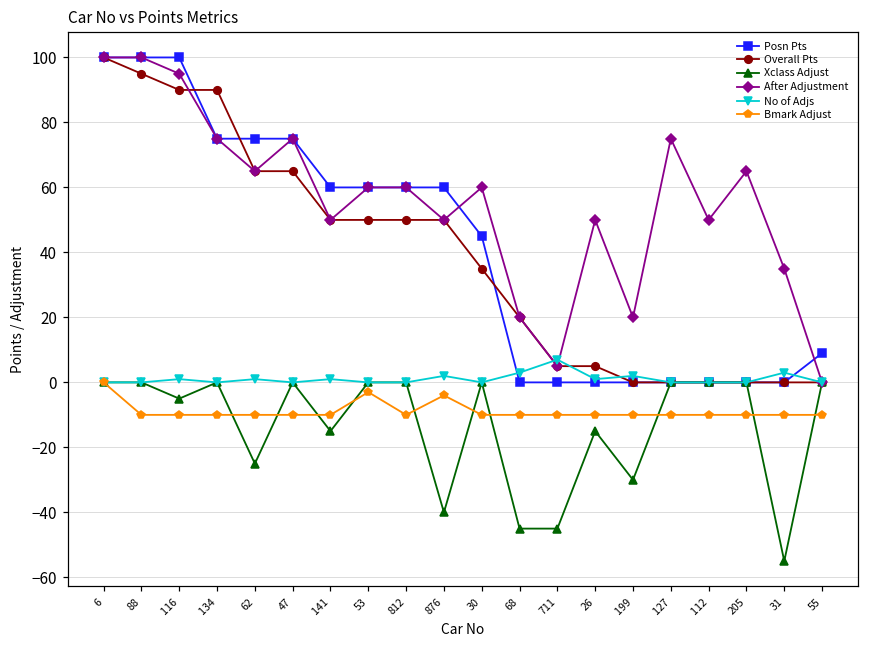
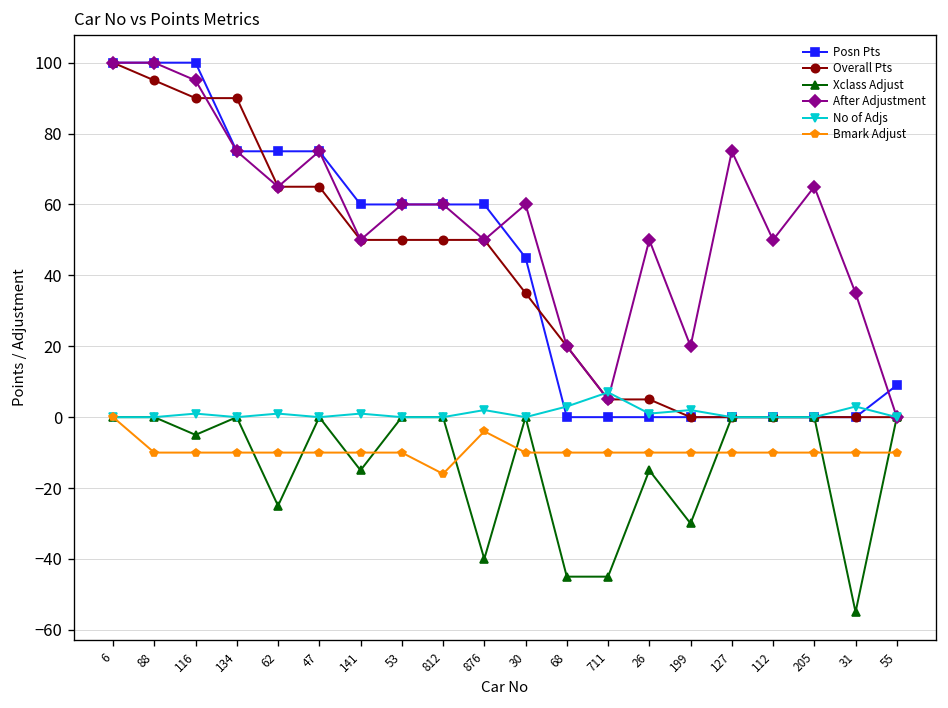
Bmark Adjust, 53: -3 -> -10
Bmark Adjust, 812: -10 -> -16
